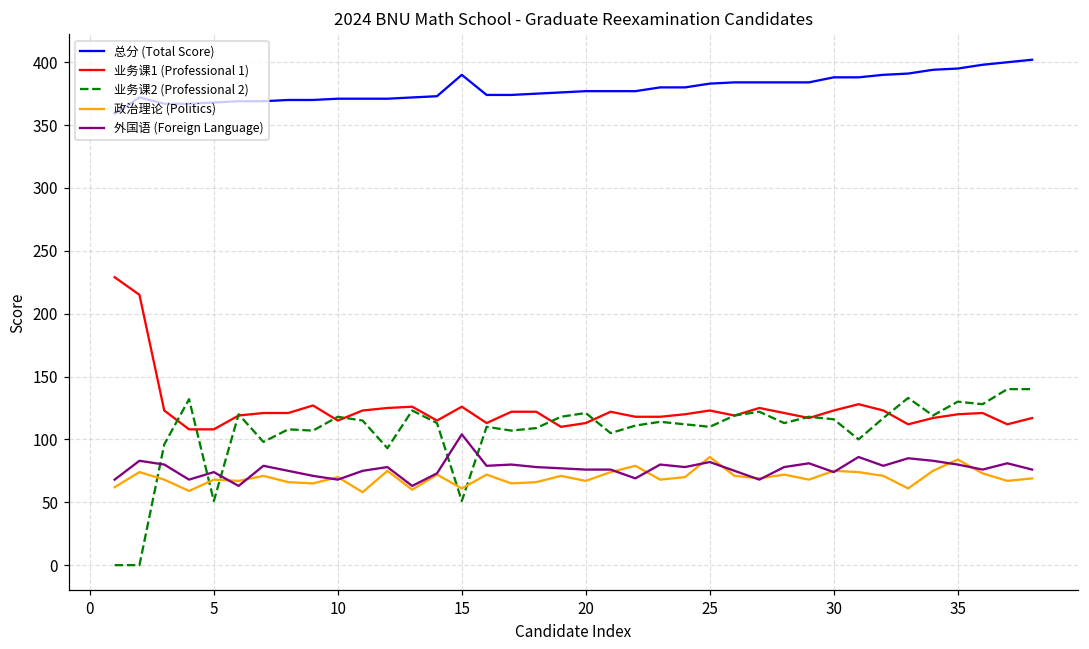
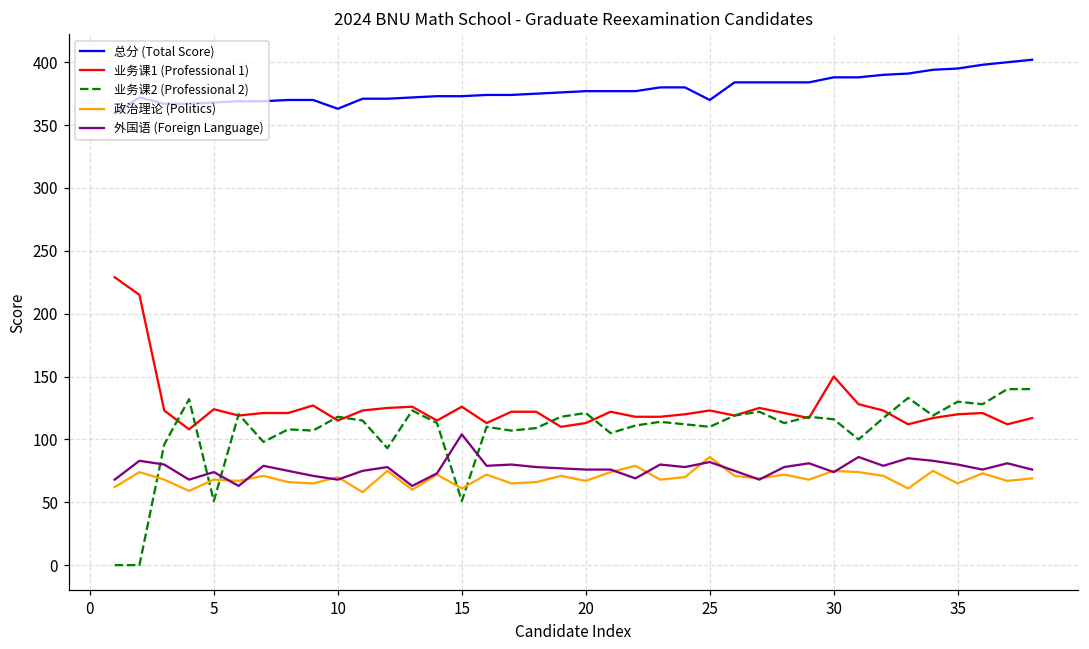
业务课1 (Professional 1), 5: 108 -> 124
总分 (Total Score), 10: 371 -> 363
总分 (Total Score), 15: 390 -> 373
总分 (Total Score), 25: 383 -> 370
业务课1 (Professional 1), 30: 123 -> 150
政治理论 (Politics), 35: 84 -> 65
